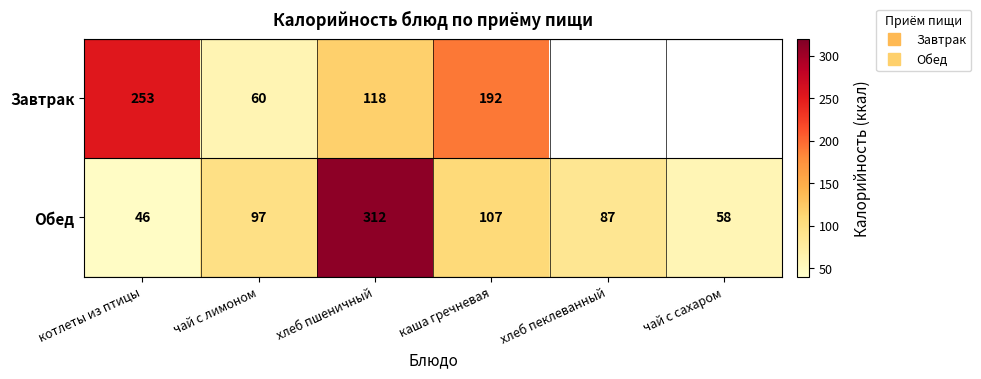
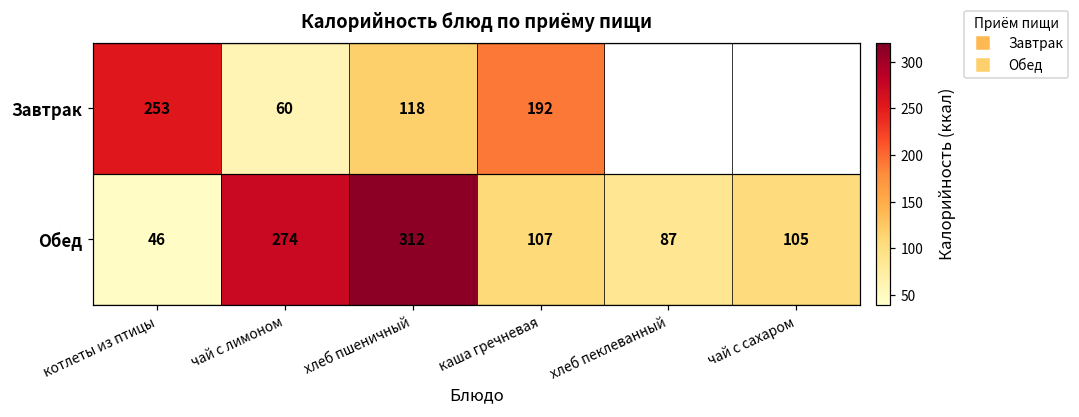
Обед, чай с лимоном: 97 -> 274
Обед, чай с сахаром: 58 -> 105
